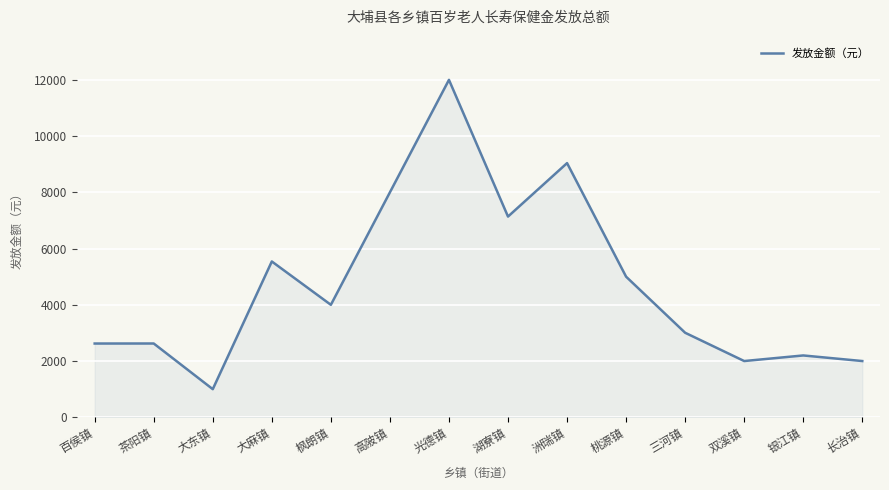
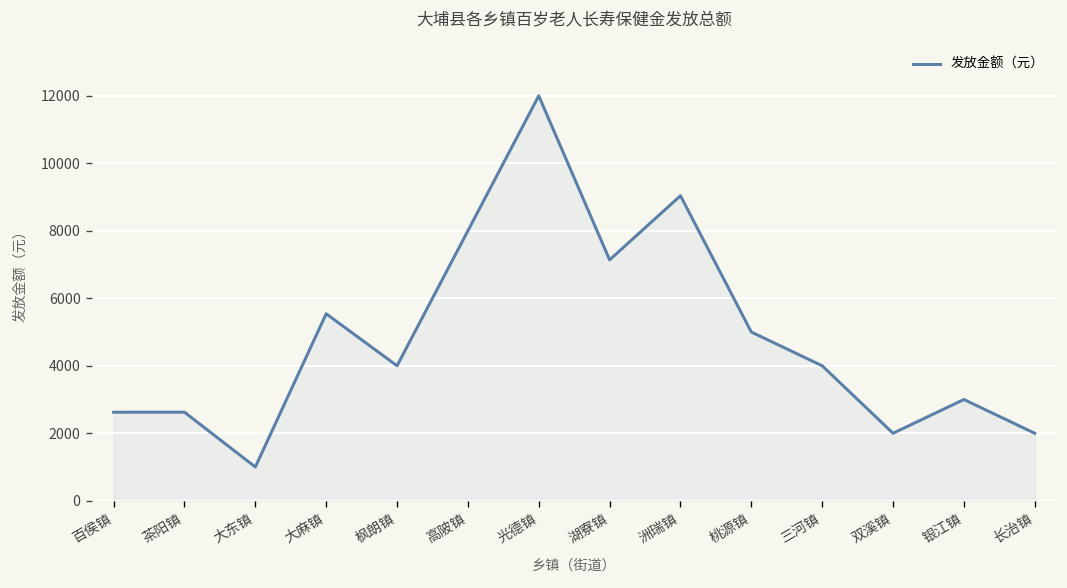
三河镇: 3000 -> 4000
银江镇: 2200 -> 3000
